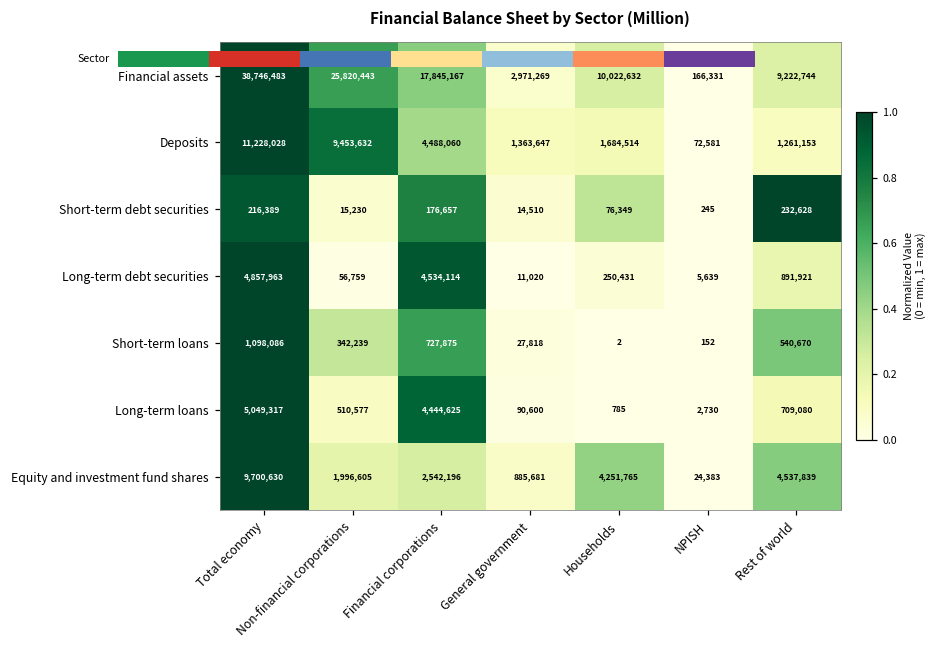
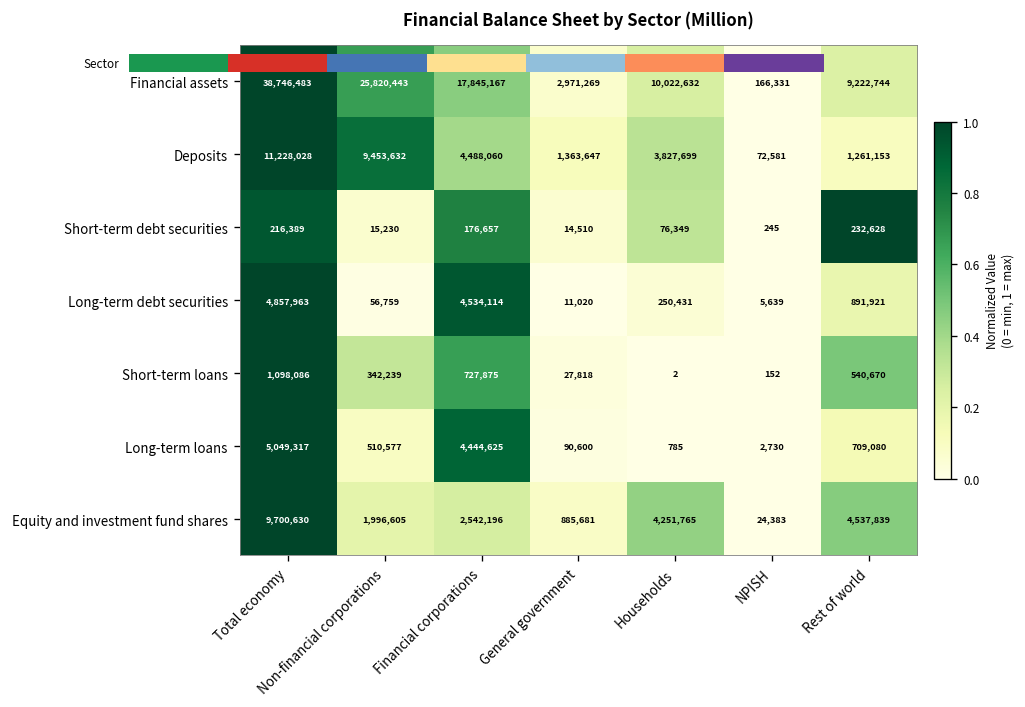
Financial Balance Sheet by Sector (Million), Deposits, Households: 1,684,514 -> 3,827,699
